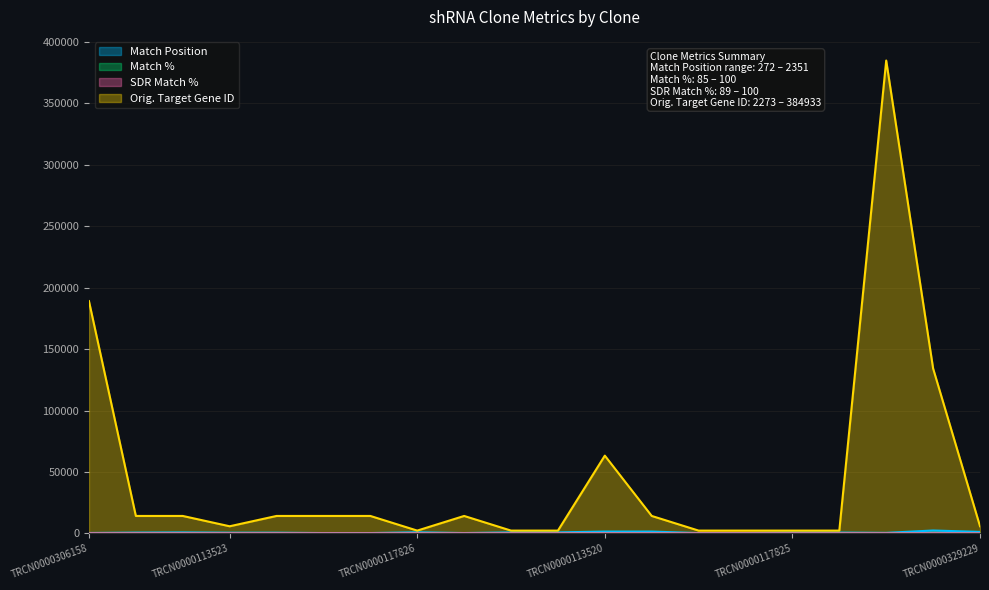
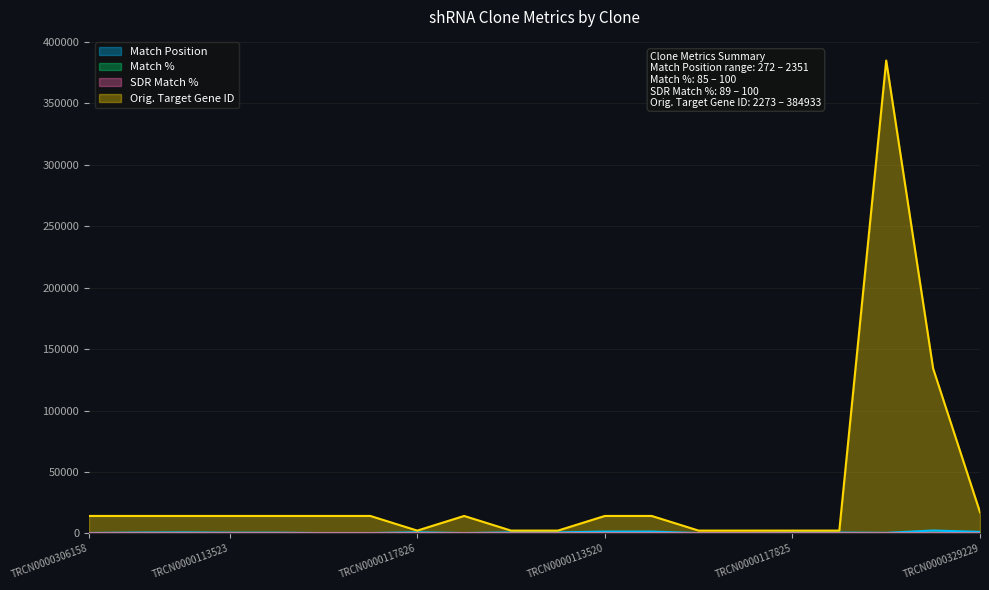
Orig. Target Gene ID, TRCN0000306158: 189000 -> 14000
Orig. Target Gene ID, TRCN0000113523: 6000 -> 14000
Orig. Target Gene ID, TRCN0000113520: 63000 -> 14000
Orig. Target Gene ID, TRCN0000329229: 6000 -> 17000
